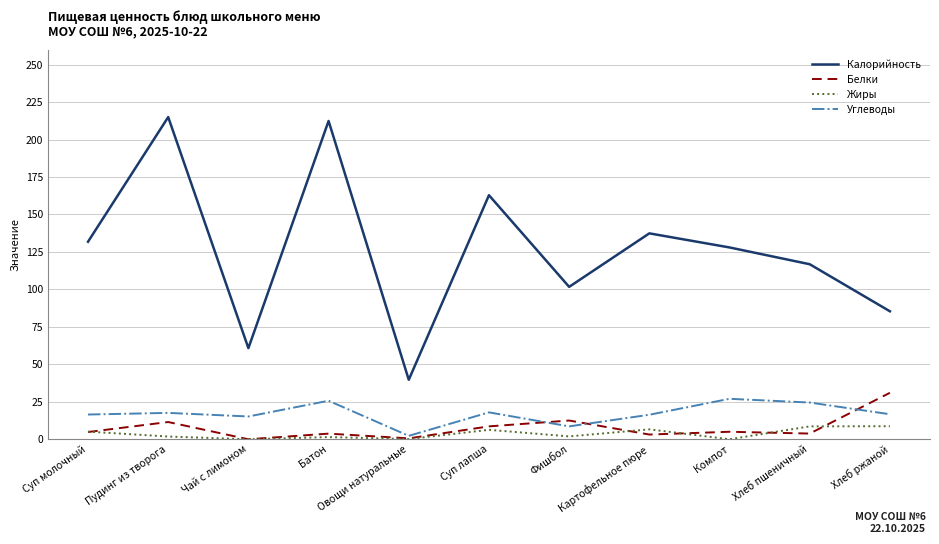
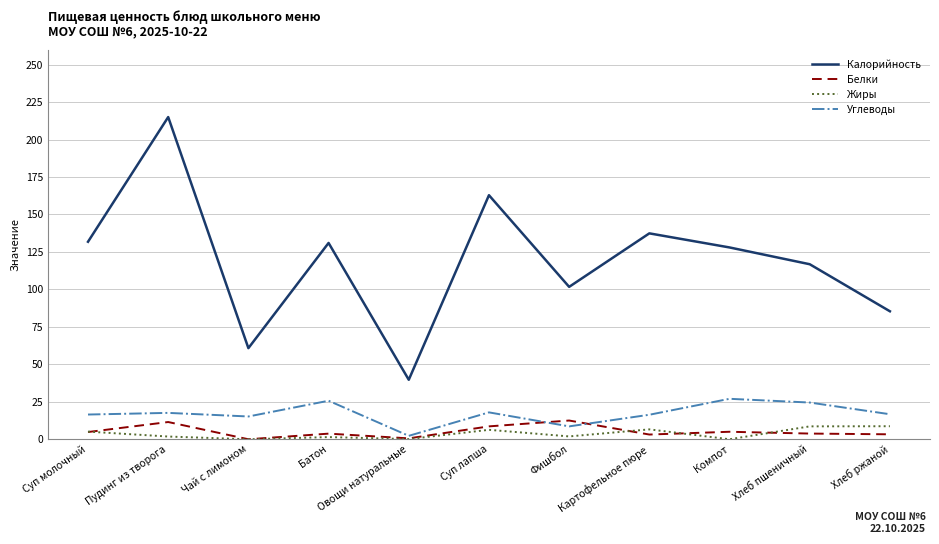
Калорийность, Батон: 212 -> 131
Белки, Хлеб ржаной: 31 -> 3
